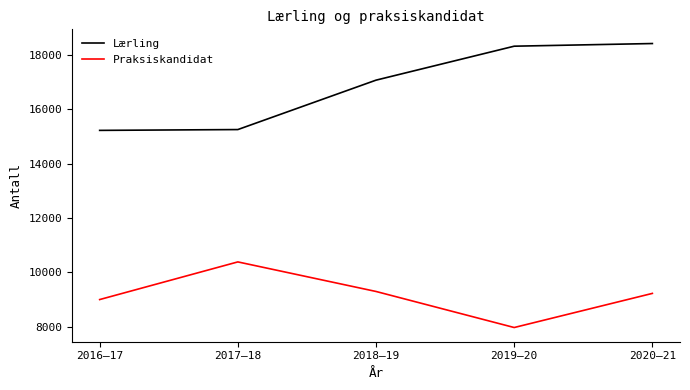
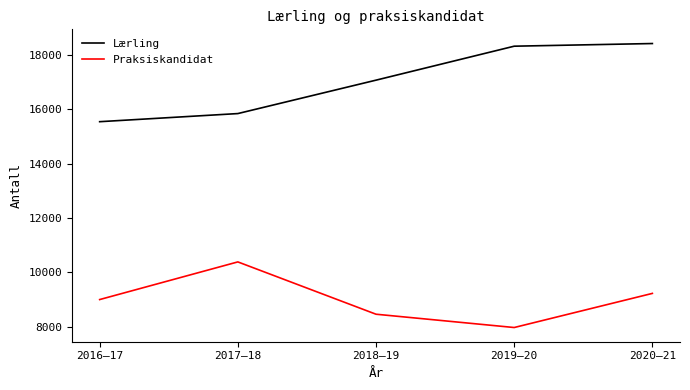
Lærling, 2016–17: 15200 -> 15500
Lærling, 2017–18: 15300 -> 15800
Praksiskandidat, 2018–19: 9300 -> 8500
